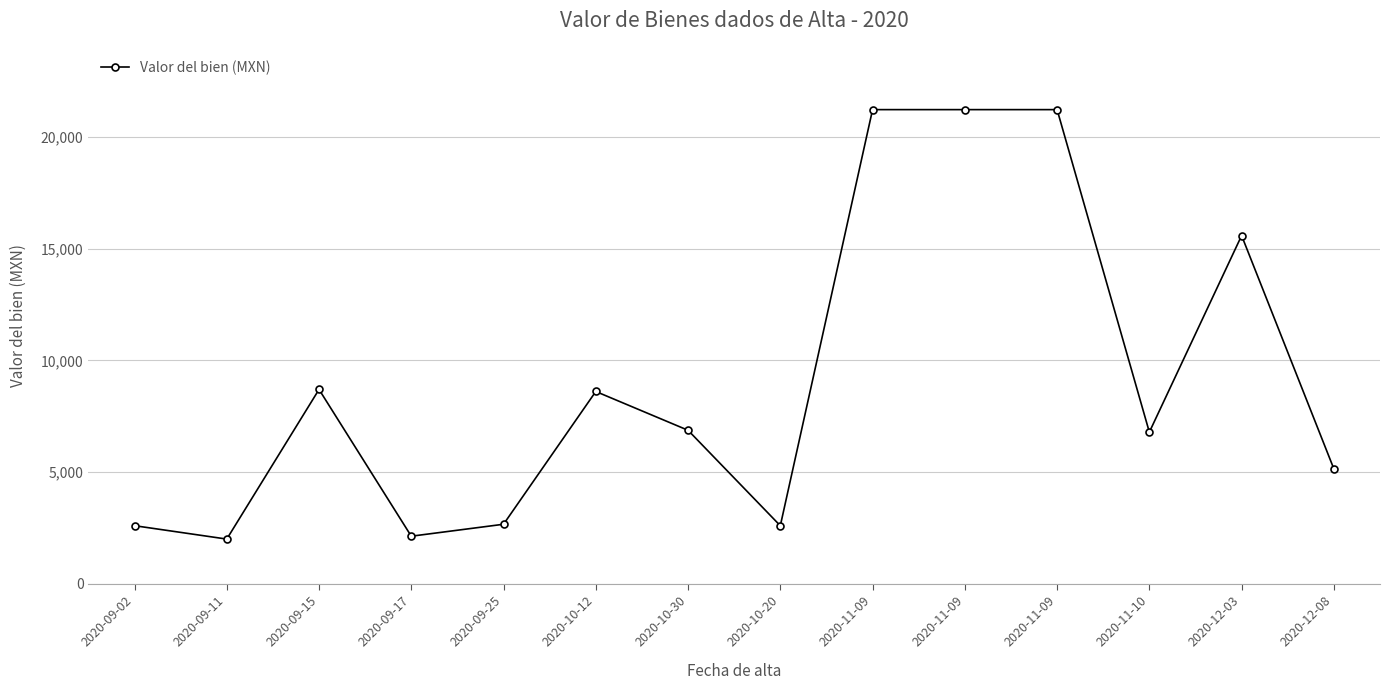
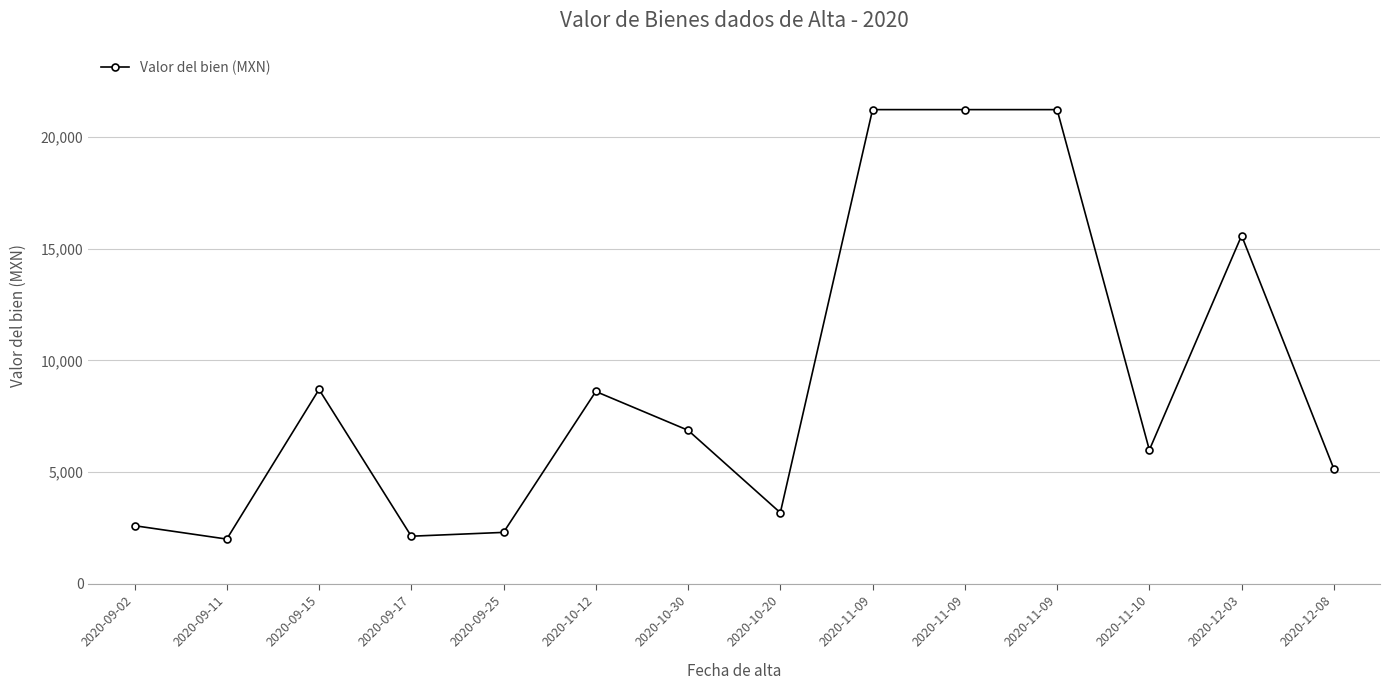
2020-09-25: 2,700 -> 2,300
2020-10-20: 2,600 -> 3,200
2020-11-10: 6,800 -> 6,000
